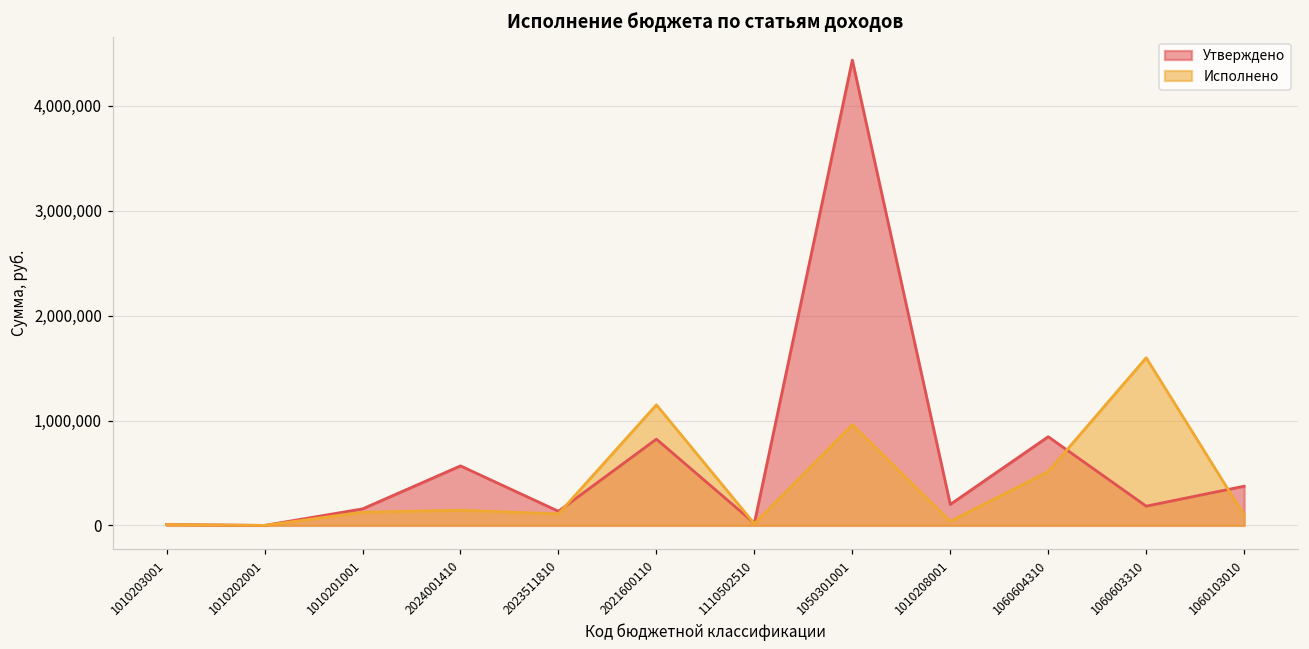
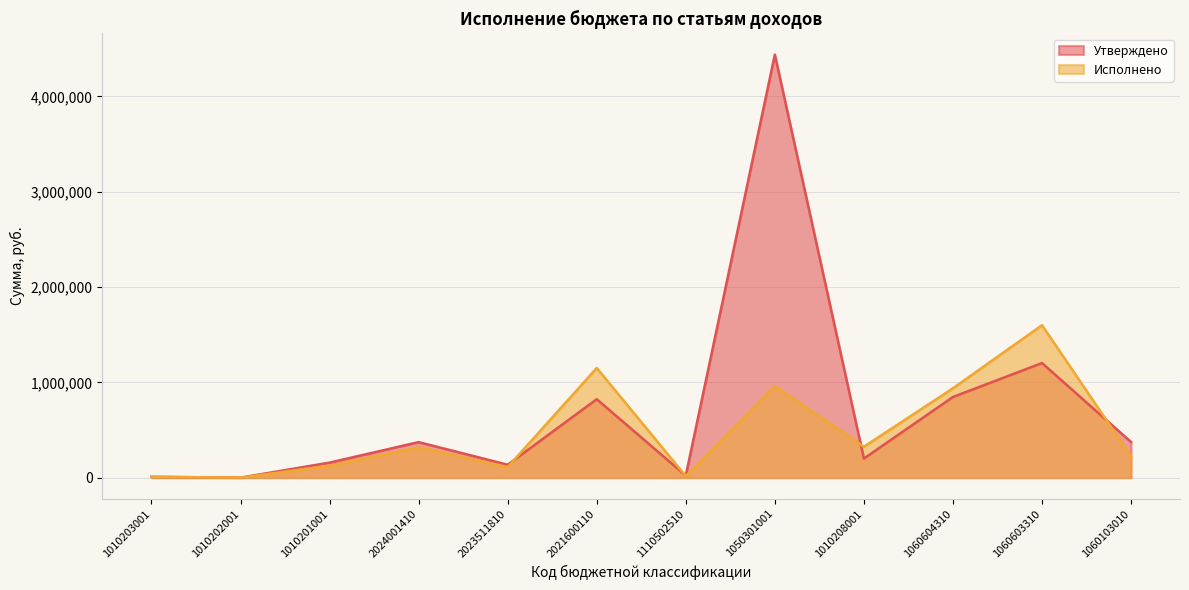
Утверждено, 2024001410: 600,000 -> 400,000
Исполнено, 2024001410: 100,000 -> 300,000
Исполнено, 1010208001: 0 -> 300,000
Исполнено, 1060604310: 500,000 -> 900,000
Утверждено, 1060603310: 200,000 -> 1,200,000
Исполнено, 1060103010: 100,000 -> 200,000
